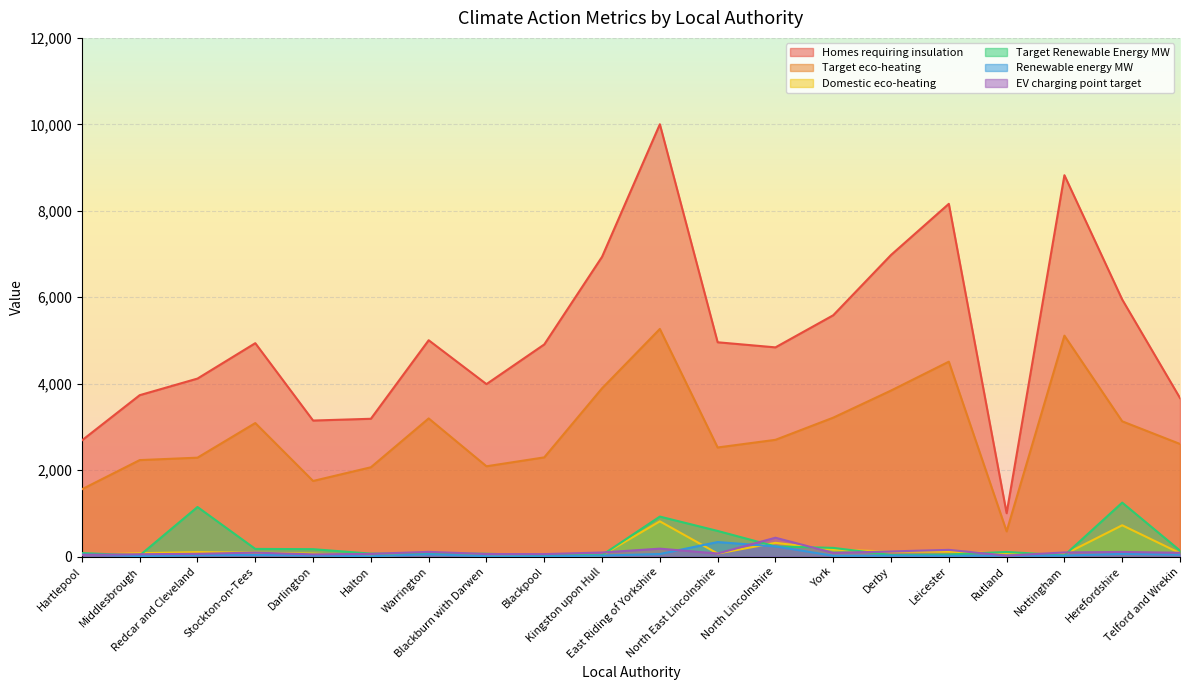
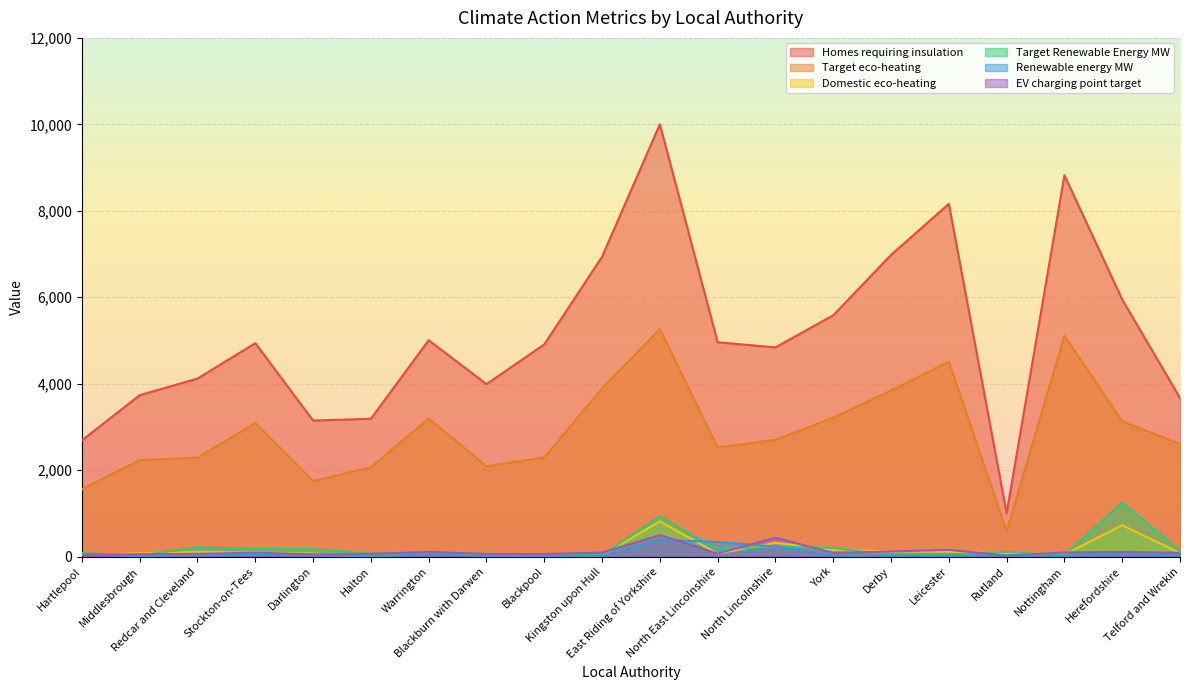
Target Renewable Energy MW, Redcar and Cleveland: 1,100 -> 200
Renewable energy MW, East Riding of Yorkshire: 100 -> 400
EV charging point target, East Riding of Yorkshire: 200 -> 500
Target Renewable Energy MW, North East Lincolnshire: 600 -> 200
